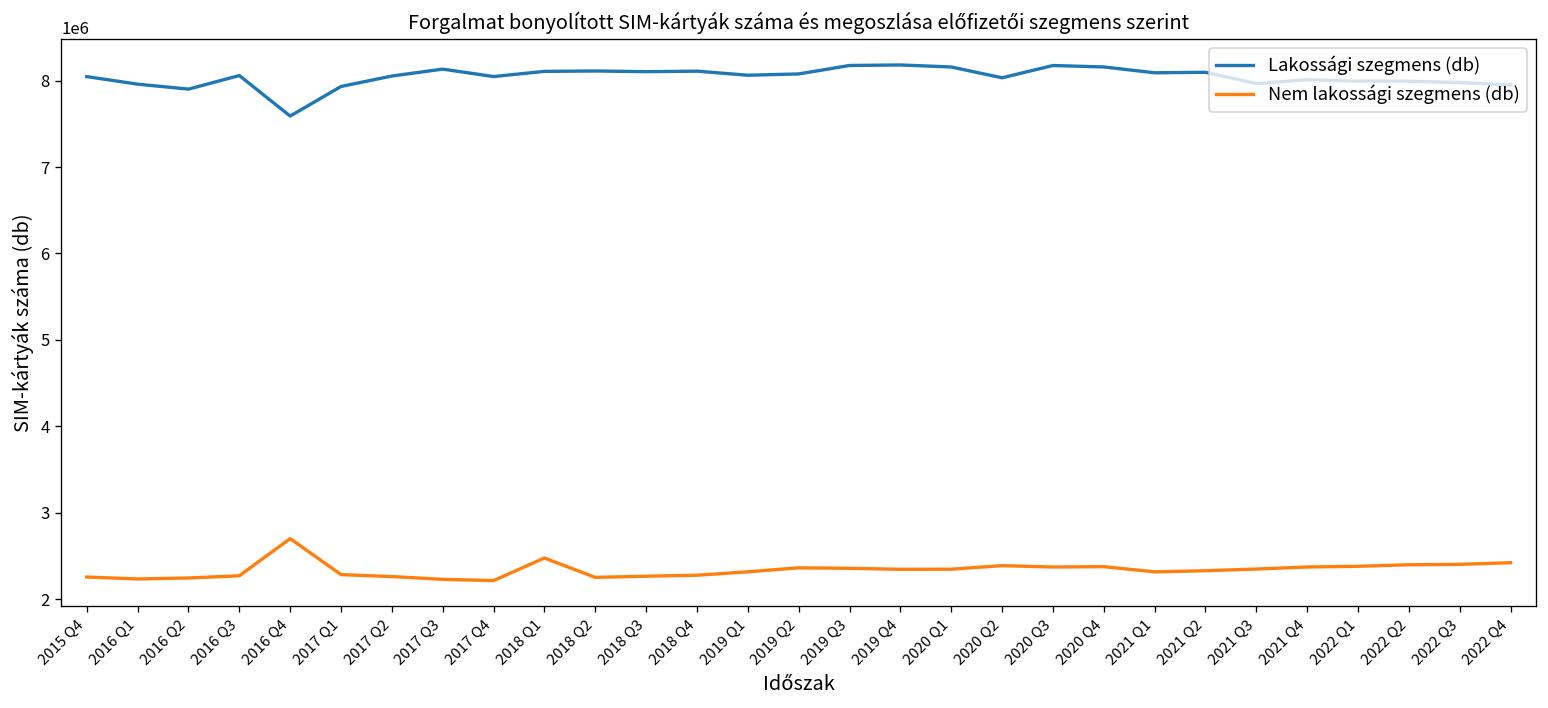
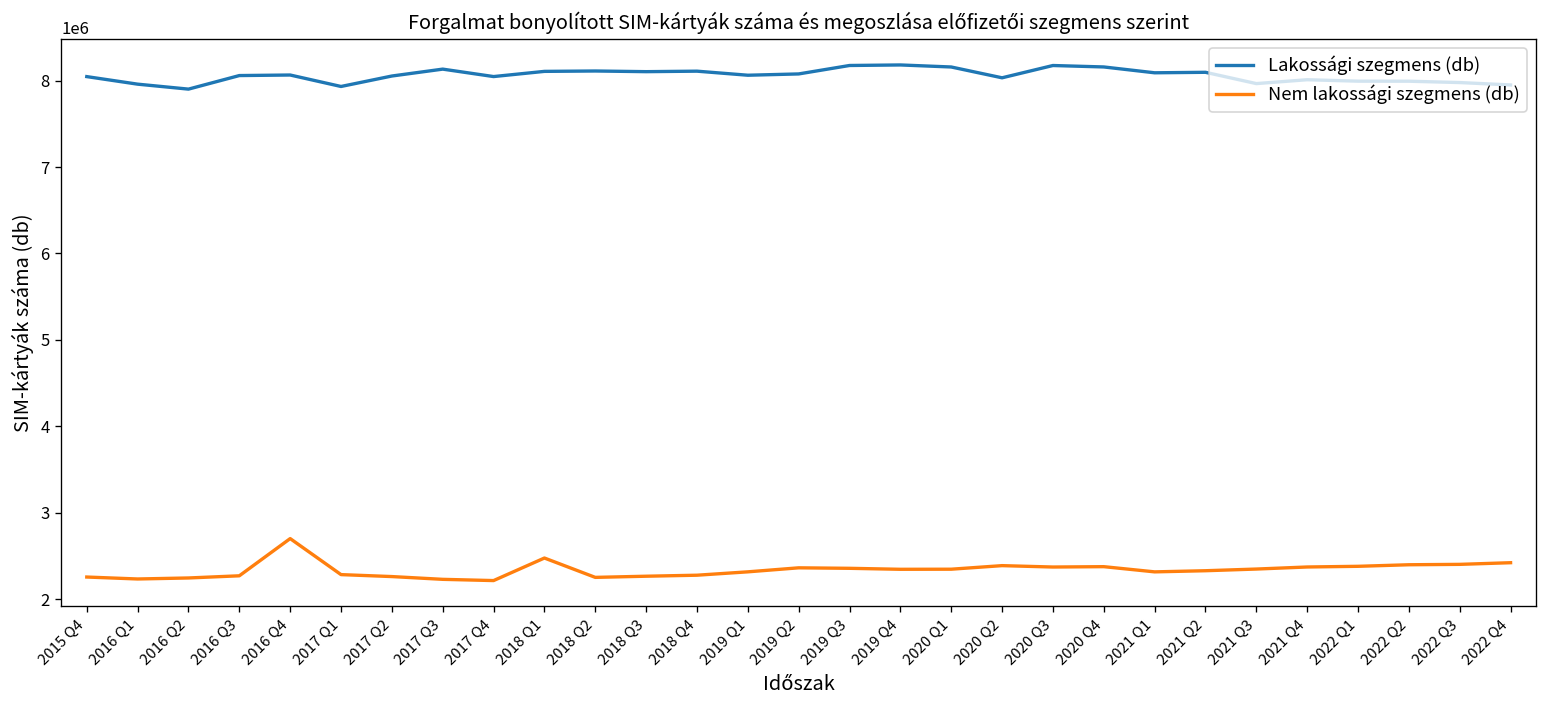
Lakossági szegmens (db), 2016 Q4: 7600000 -> 8100000
